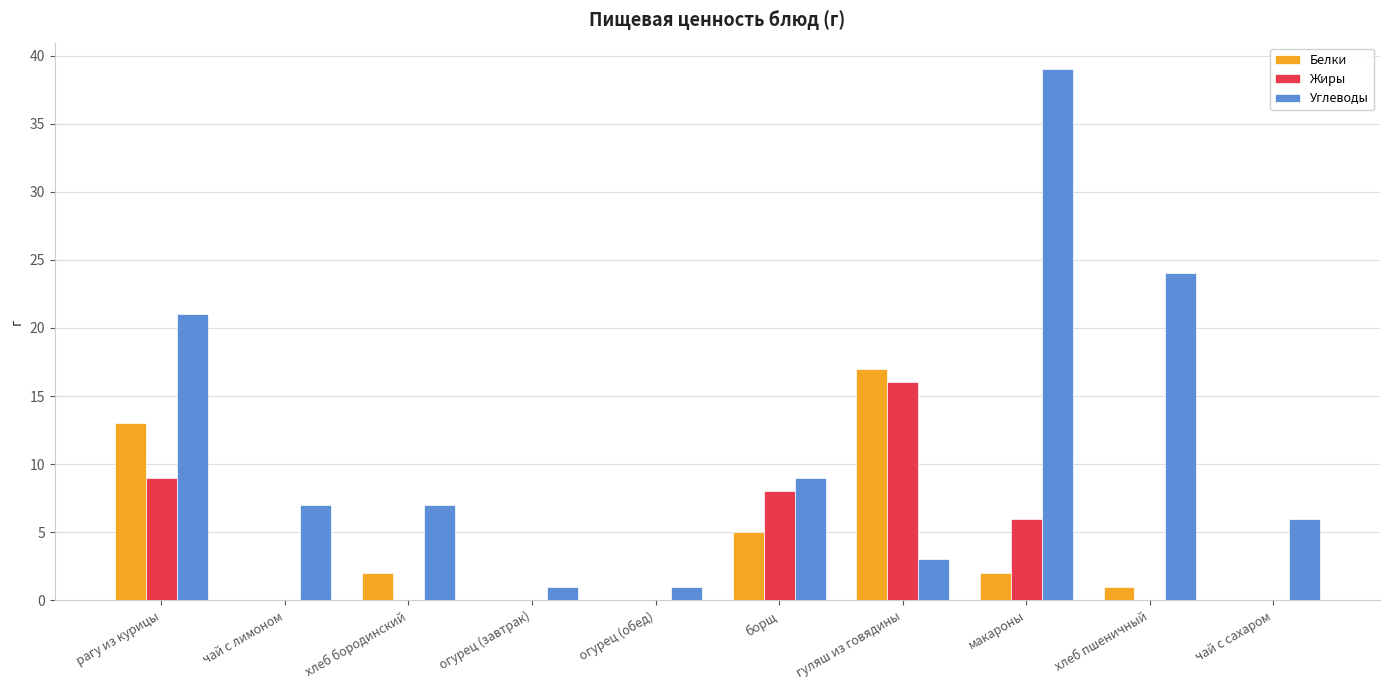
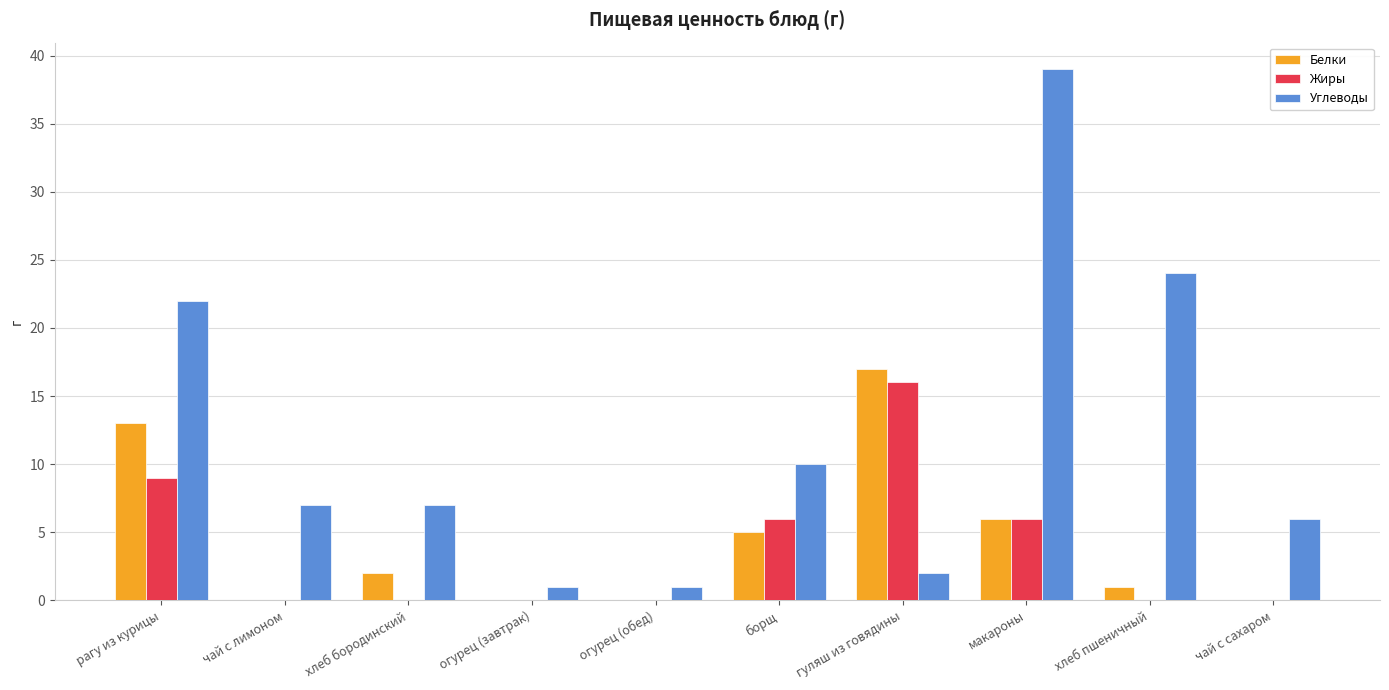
Углеводы, рагу из курицы: 21 -> 22
Жиры, борщ: 8 -> 6
Углеводы, борщ: 9 -> 10
Углеводы, гуляш из говядины: 3 -> 2
Белки, макароны: 2 -> 6
